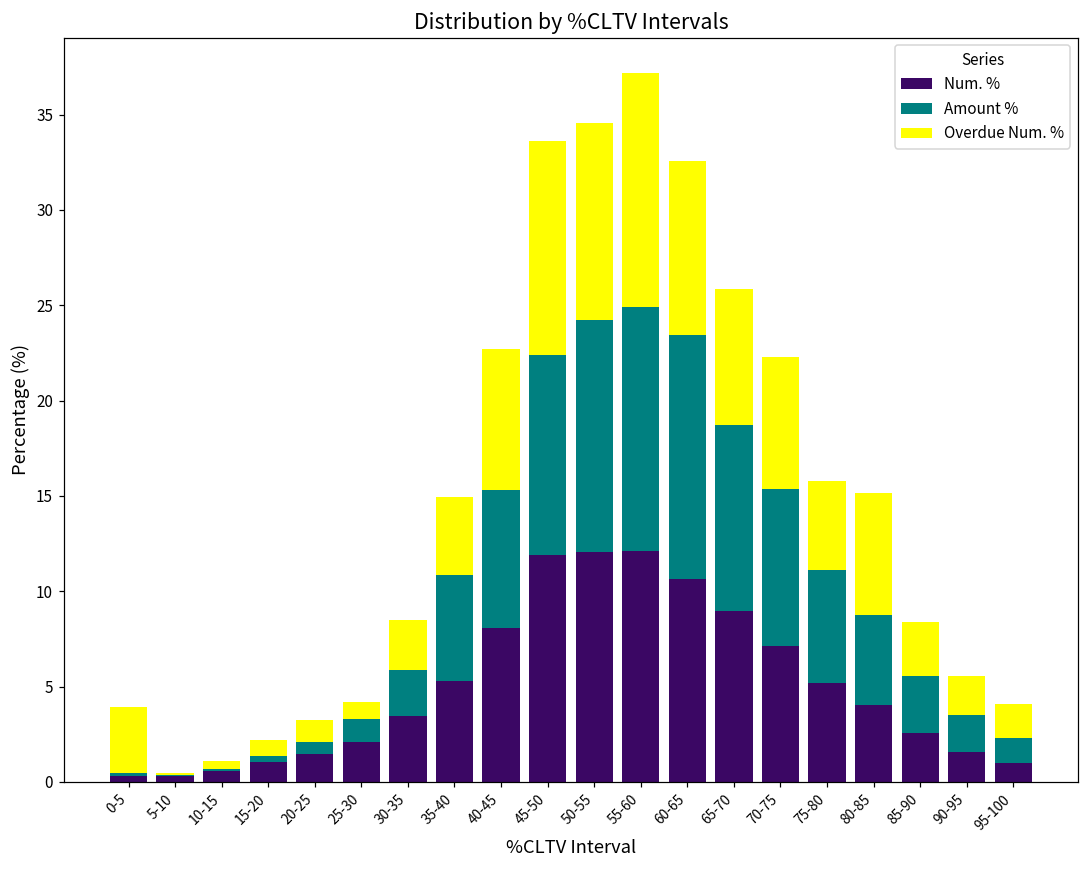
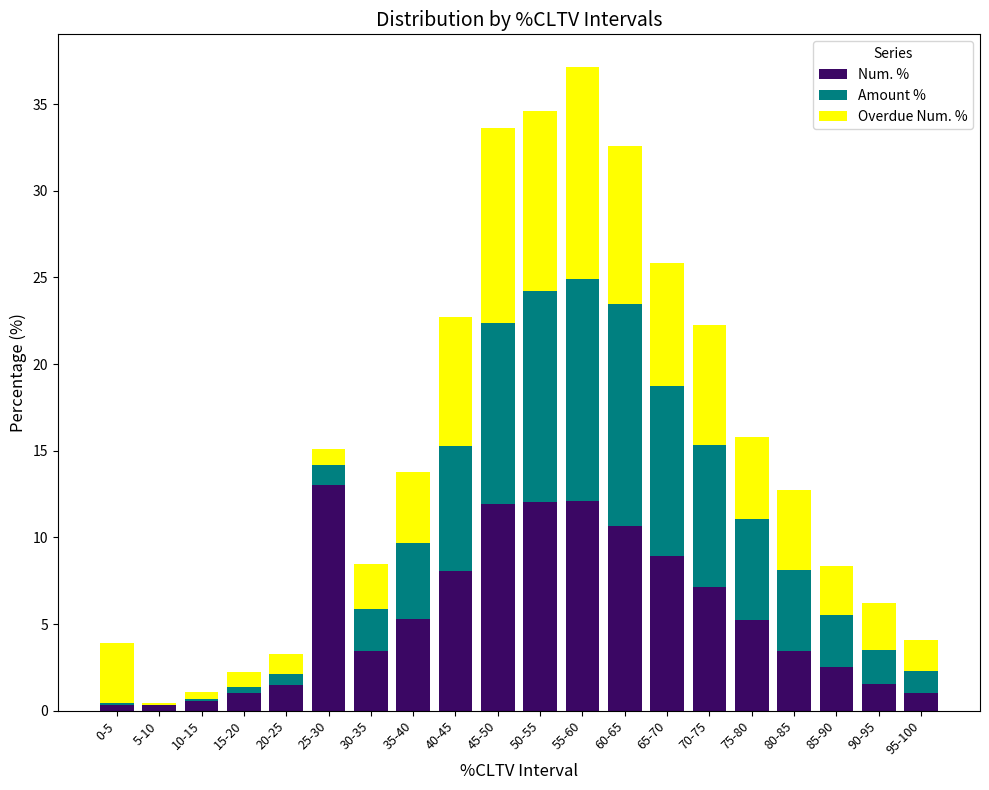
Num. %, 25-30: 2.1 -> 13.0
Amount %, 35-40: 5.5 -> 4.4
Num. %, 80-85: 4.0 -> 3.4
Overdue Num. %, 80-85: 6.4 -> 4.6
Overdue Num. %, 90-95: 2.0 -> 2.7
